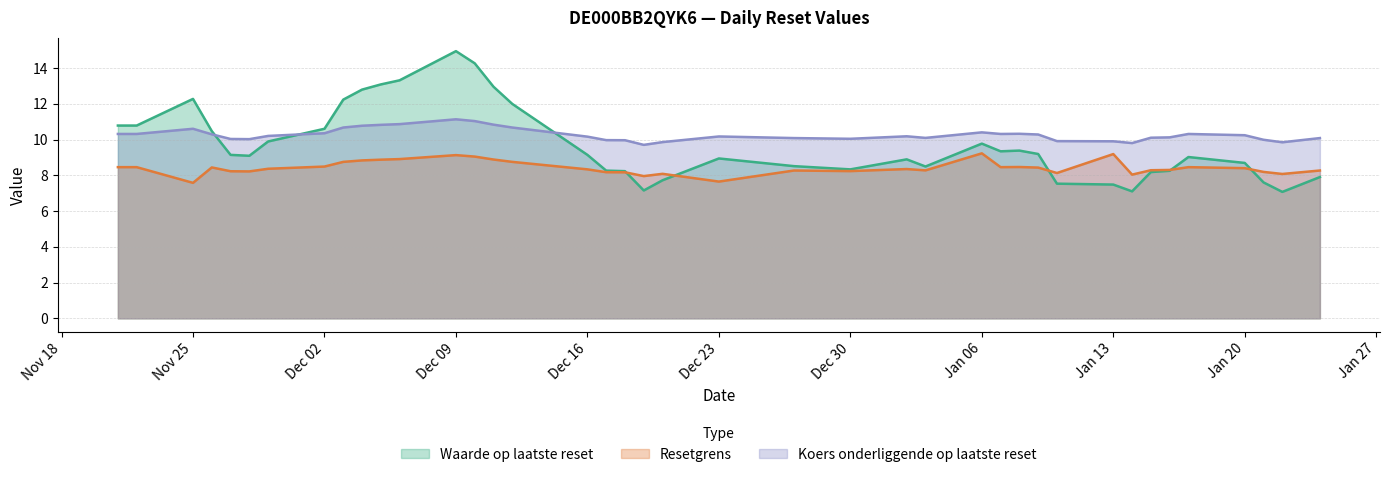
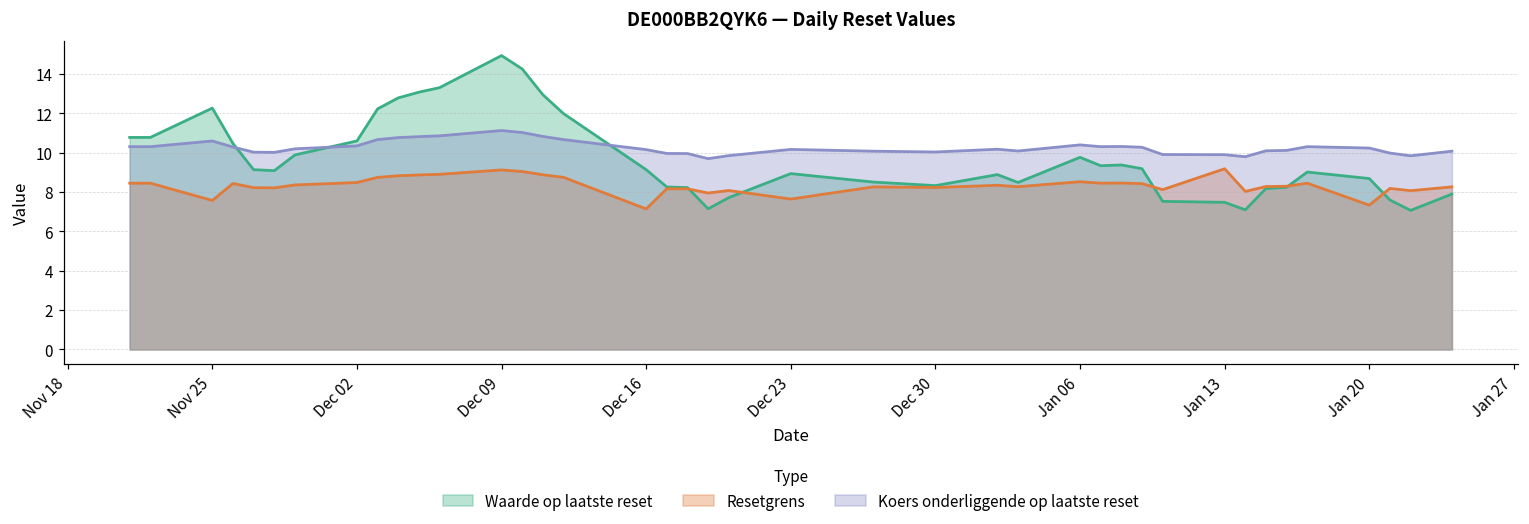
Resetgrens, Dec 16: 8.3 -> 7.1
Resetgrens, Jan 06: 9.2 -> 8.5
Resetgrens, Jan 20: 8.4 -> 7.3
